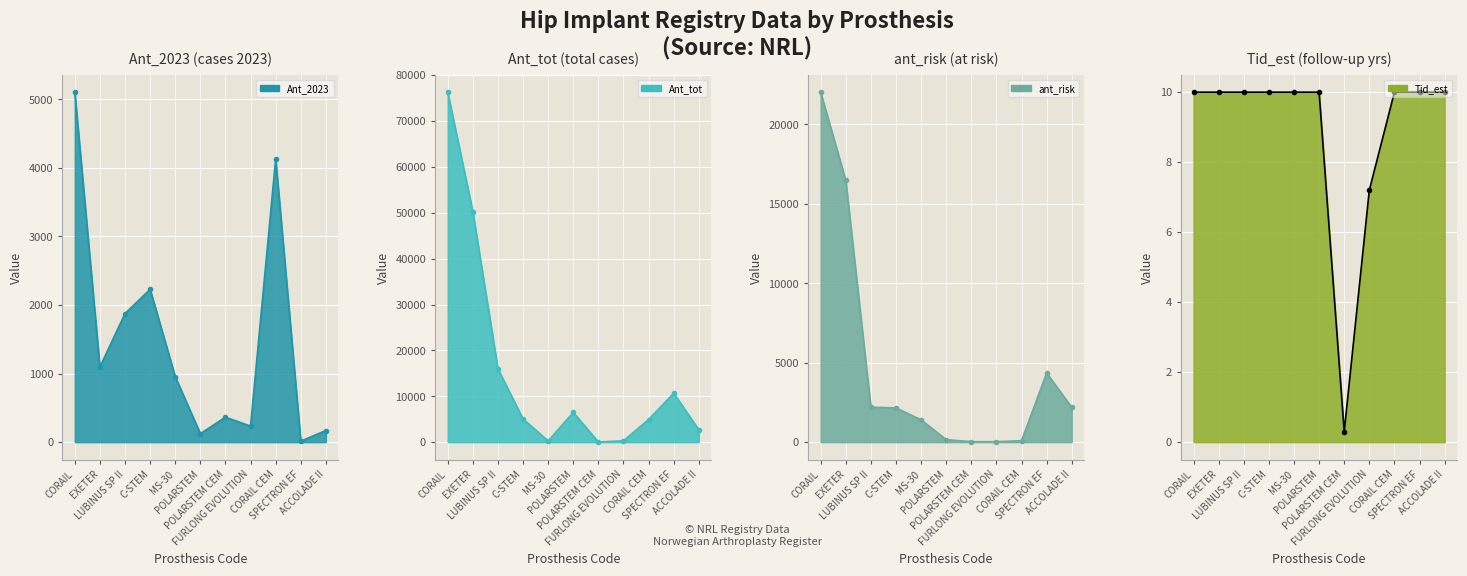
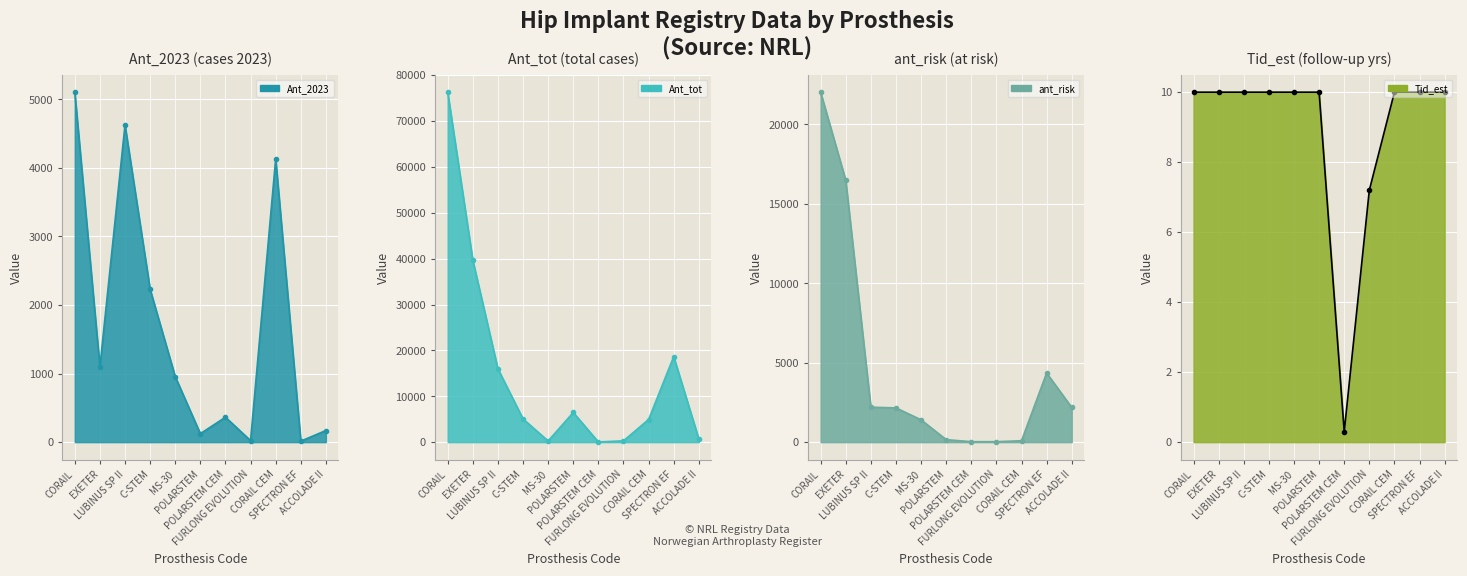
Ant_2023 (cases 2023), LUBINUS SP II: 1900 -> 4600
Ant_2023 (cases 2023), FURLONG EVOLUTION: 200 -> 0
Ant_tot (total cases), EXETER: 50000 -> 40000
Ant_tot (total cases), SPECTRON EF: 11000 -> 19000
Ant_tot (total cases), ACCOLADE II: 3000 -> 1000
